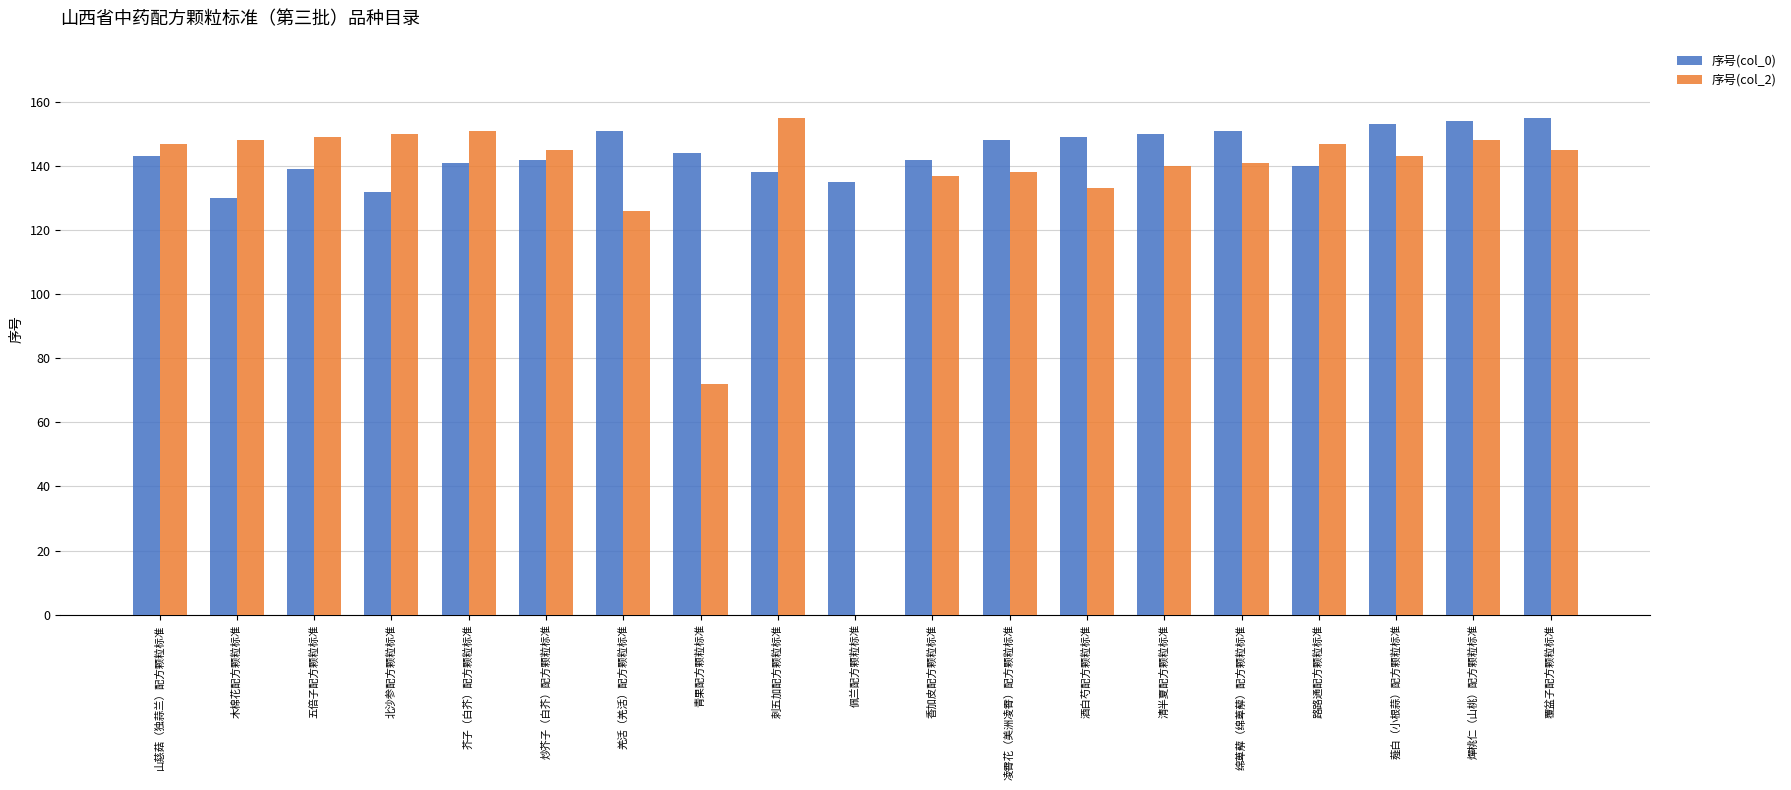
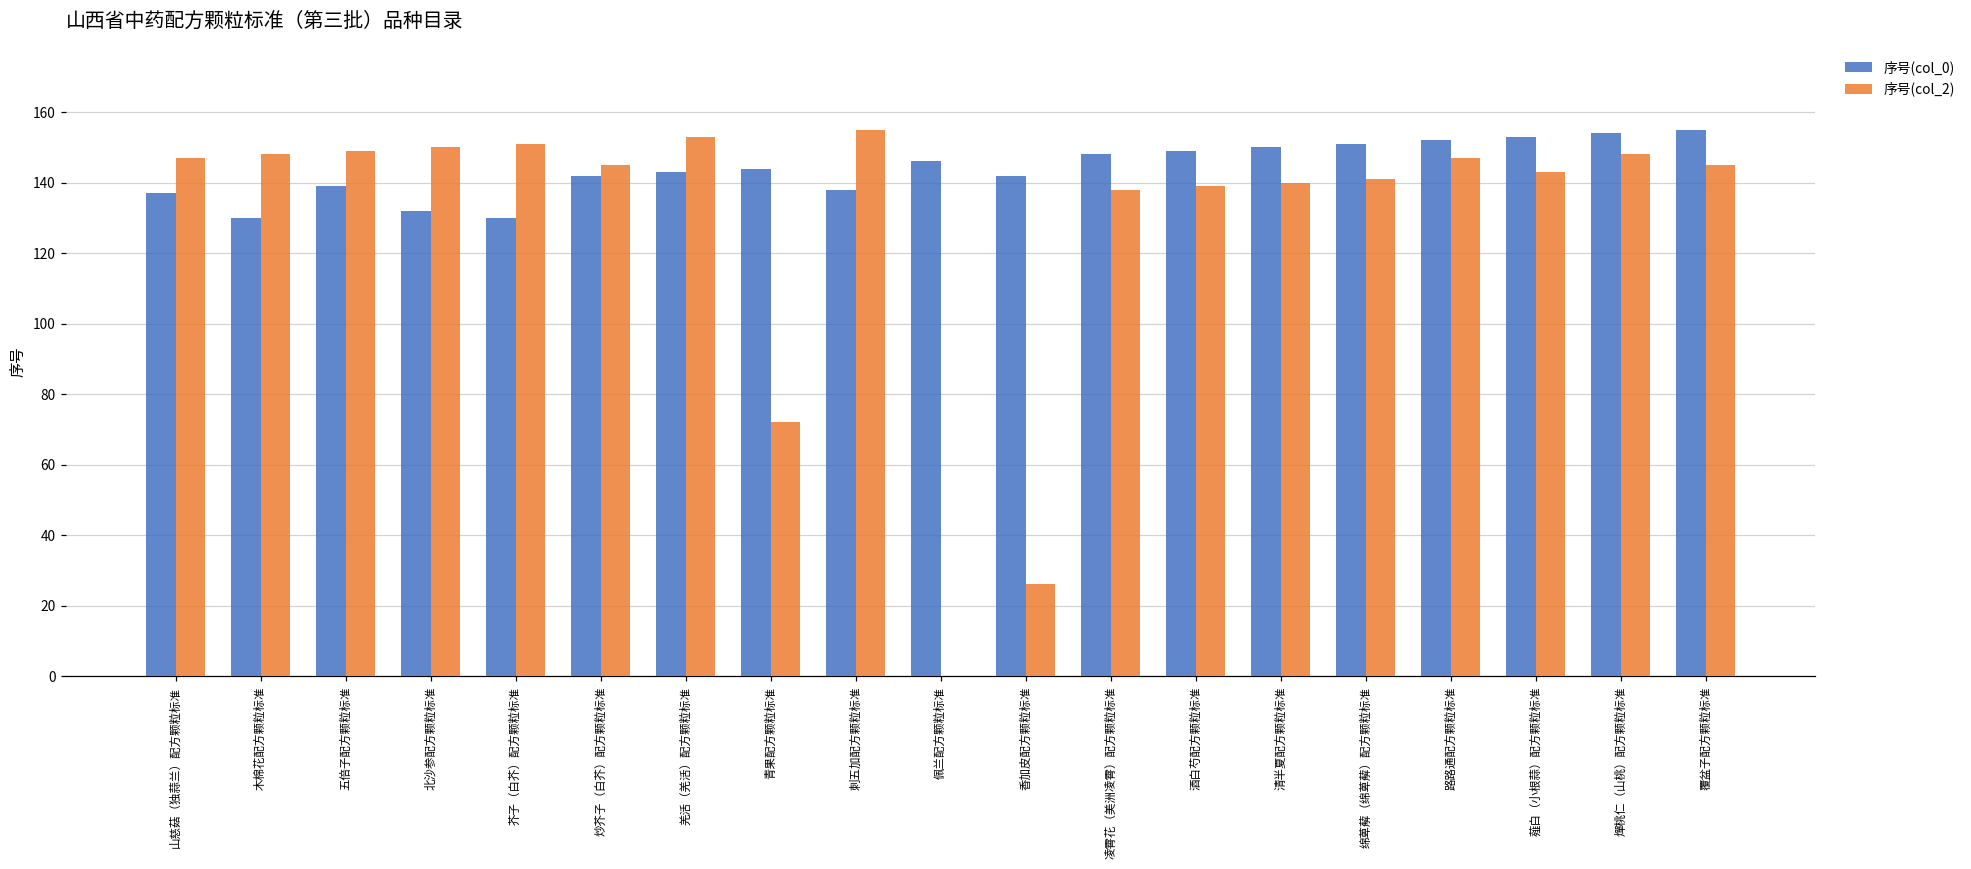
序号(col_0), 山慈菇（独蒜兰）配方颗粒标准: 143 -> 137
序号(col_0), 芥子（白芥）配方颗粒标准: 141 -> 130
序号(col_0), 羌活（羌活）配方颗粒标准: 151 -> 143
序号(col_2), 羌活（羌活）配方颗粒标准: 126 -> 153
序号(col_0), 佩兰配方颗粒标准: 135 -> 146
序号(col_2), 香加皮配方颗粒标准: 137 -> 26
序号(col_2), 酒白芍配方颗粒标准: 133 -> 139
序号(col_0), 路路通配方颗粒标准: 140 -> 152
